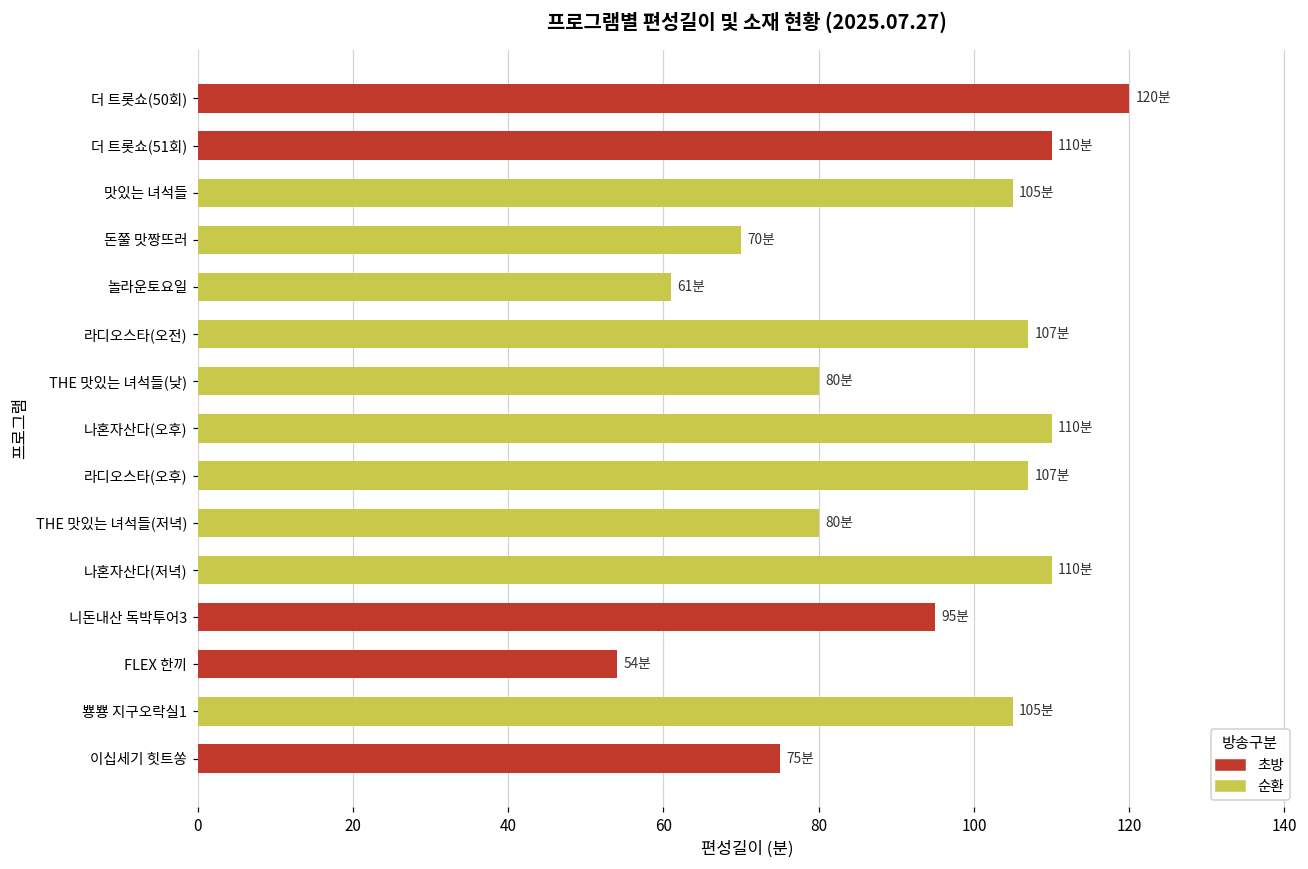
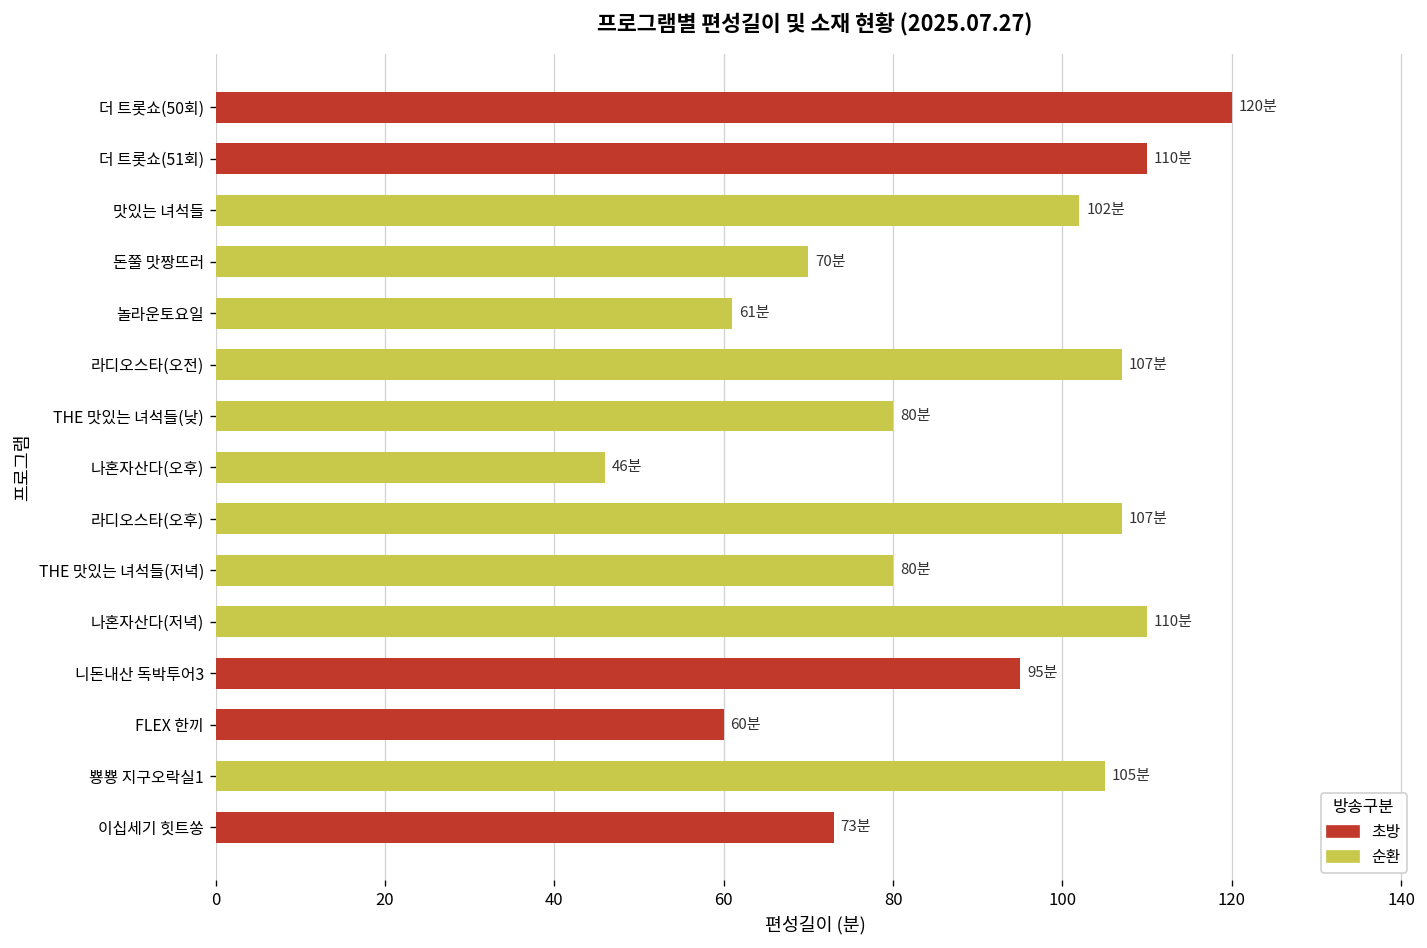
맛있는 녀석들: 105분 -> 102분
나혼자산다(오후): 110분 -> 46분
FLEX 한끼: 54분 -> 60분
이십세기 힛트쏭: 75분 -> 73분
